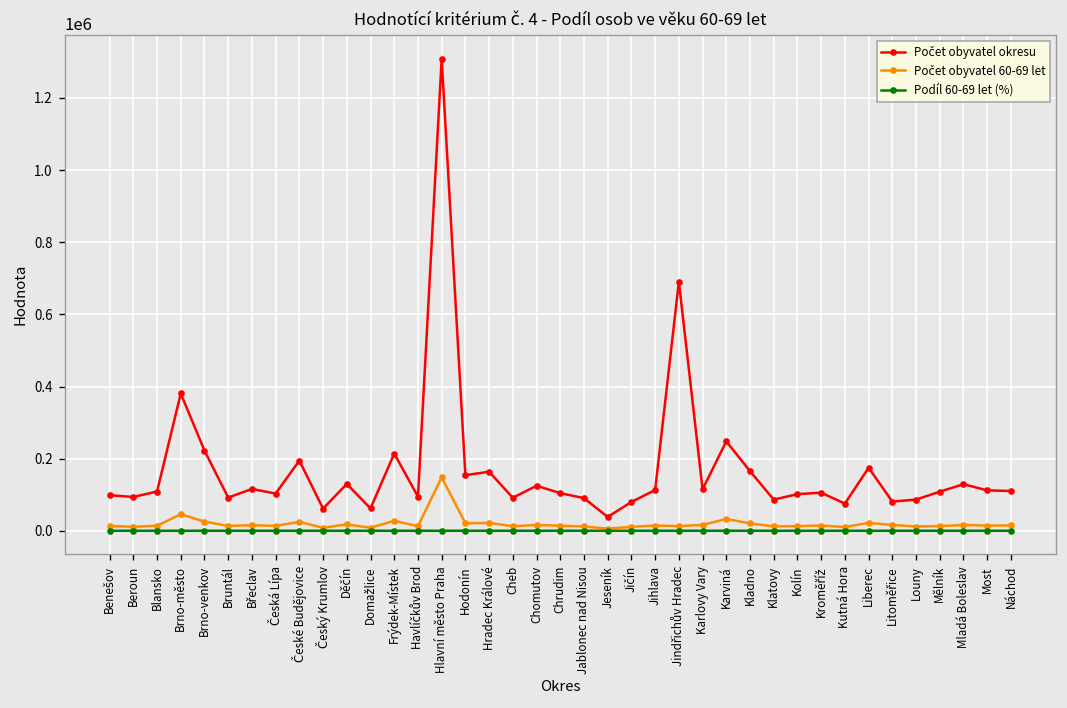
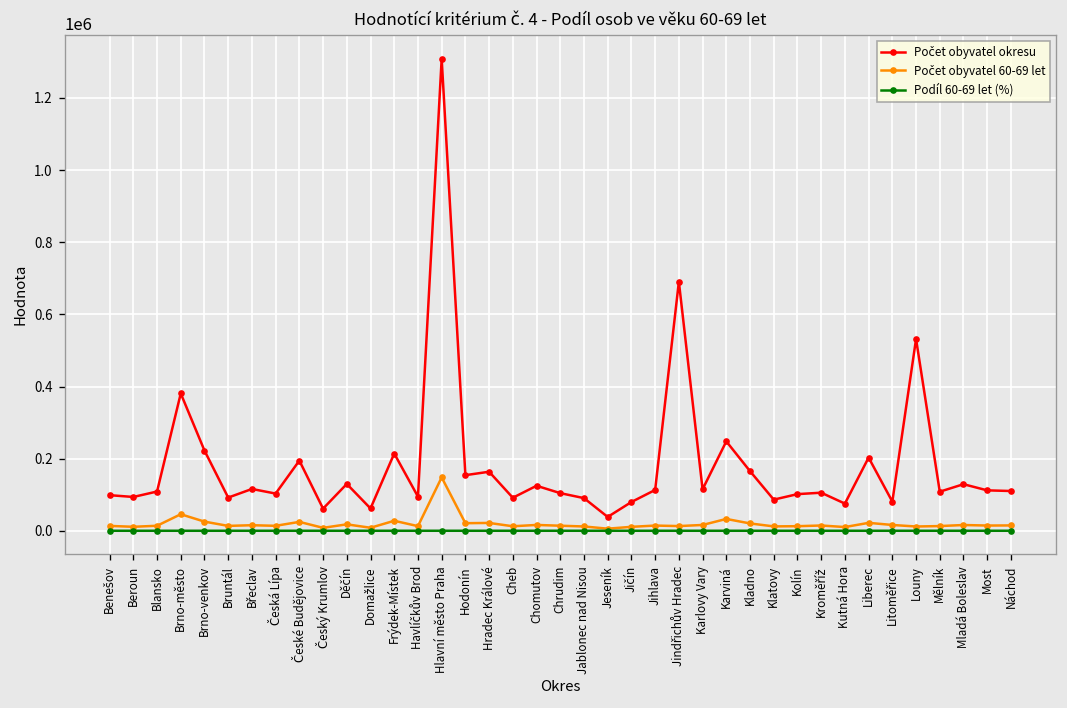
Počet obyvatel okresu, Liberec: 170000 -> 200000
Počet obyvatel okresu, Louny: 90000 -> 530000
